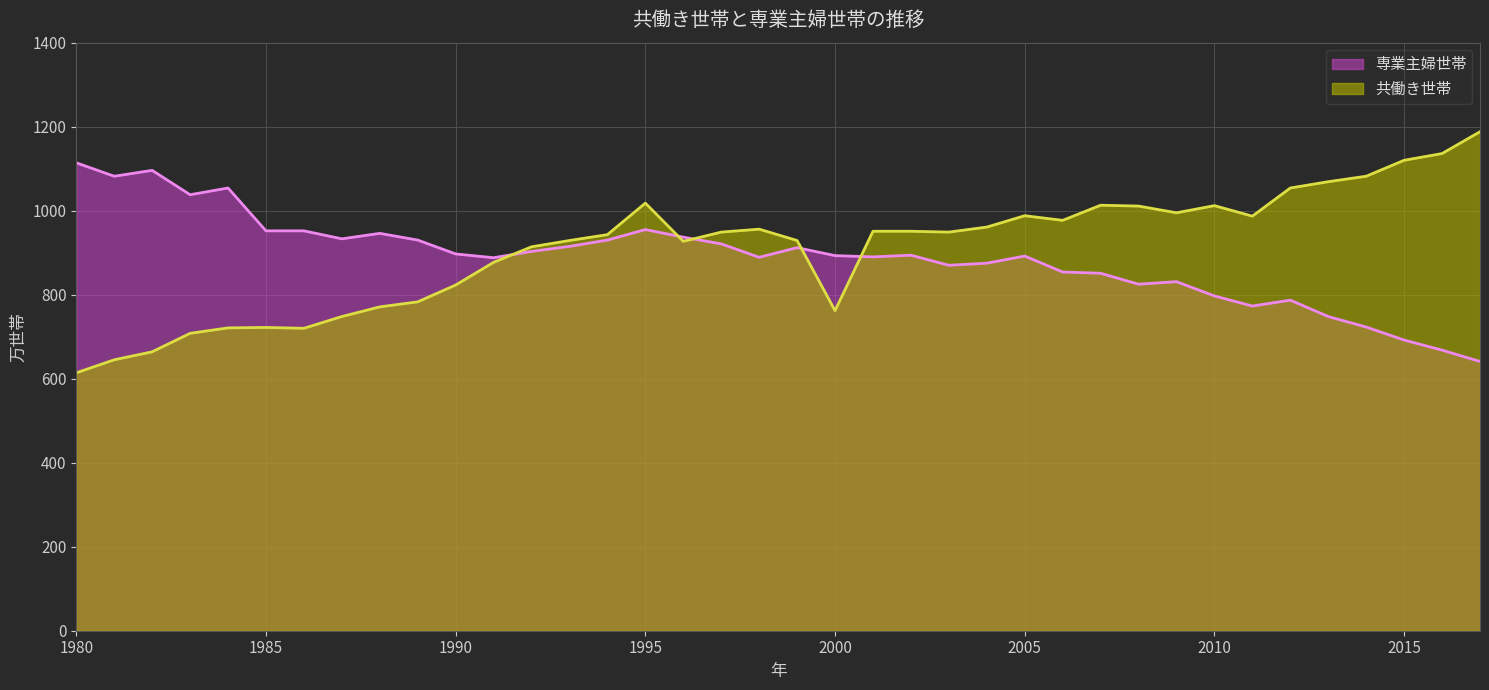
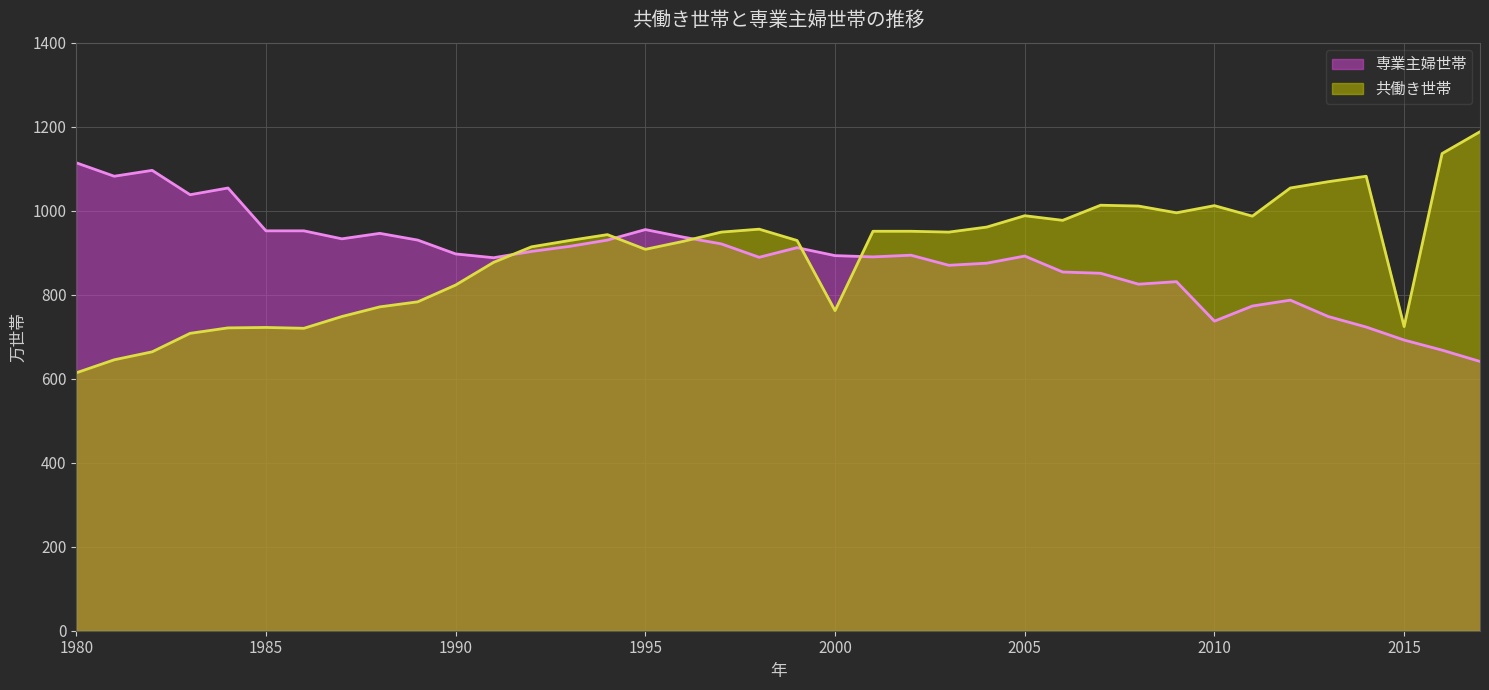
共働き世帯, 1995: 1020 -> 910
専業主婦世帯, 2010: 800 -> 740
共働き世帯, 2015: 1120 -> 720
